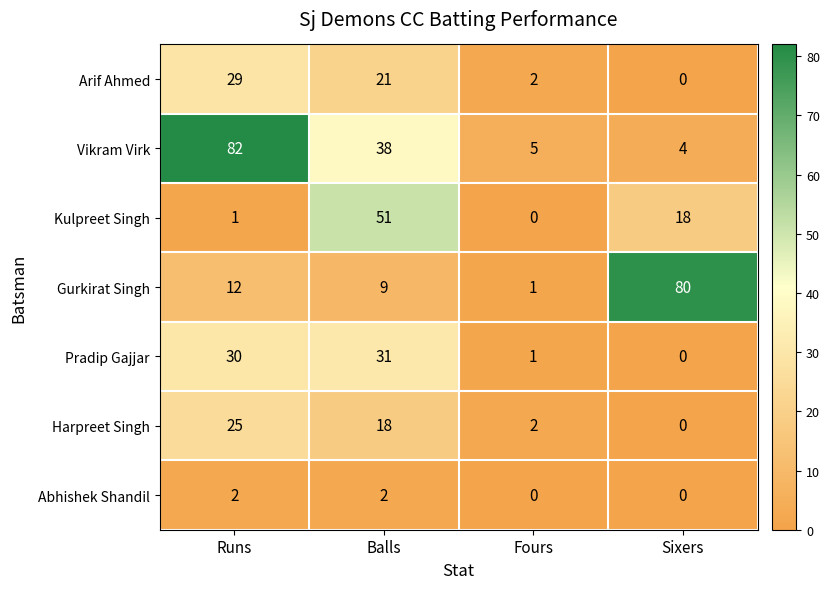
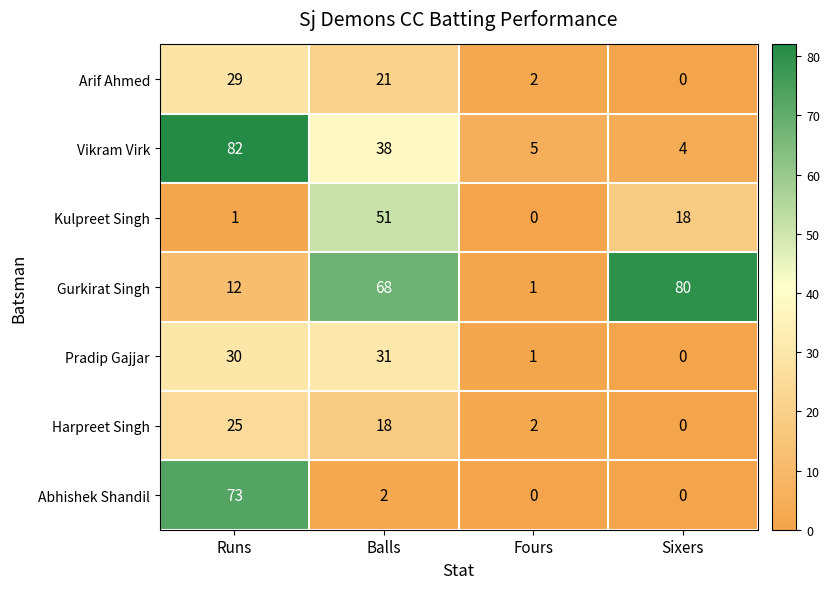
Gurkirat Singh, Balls: 9 -> 68
Abhishek Shandil, Runs: 2 -> 73
